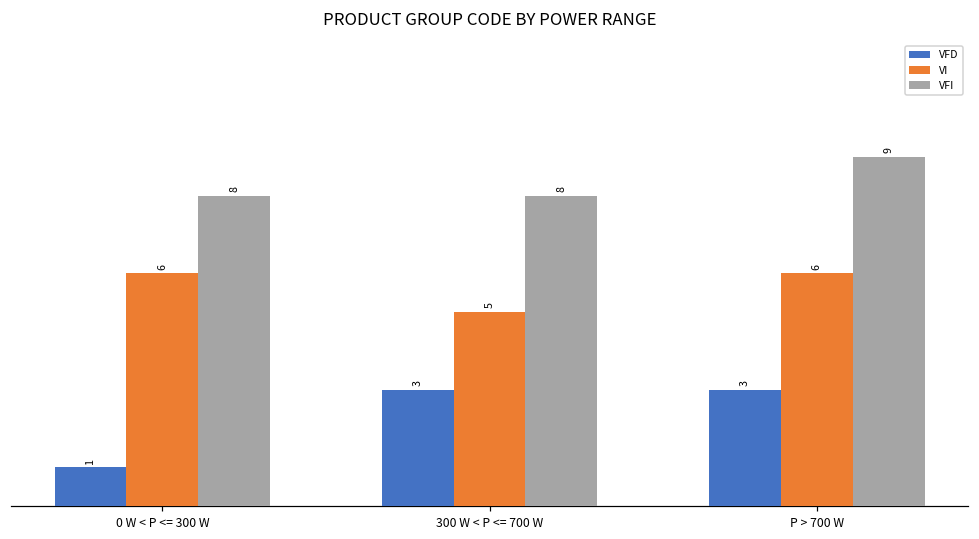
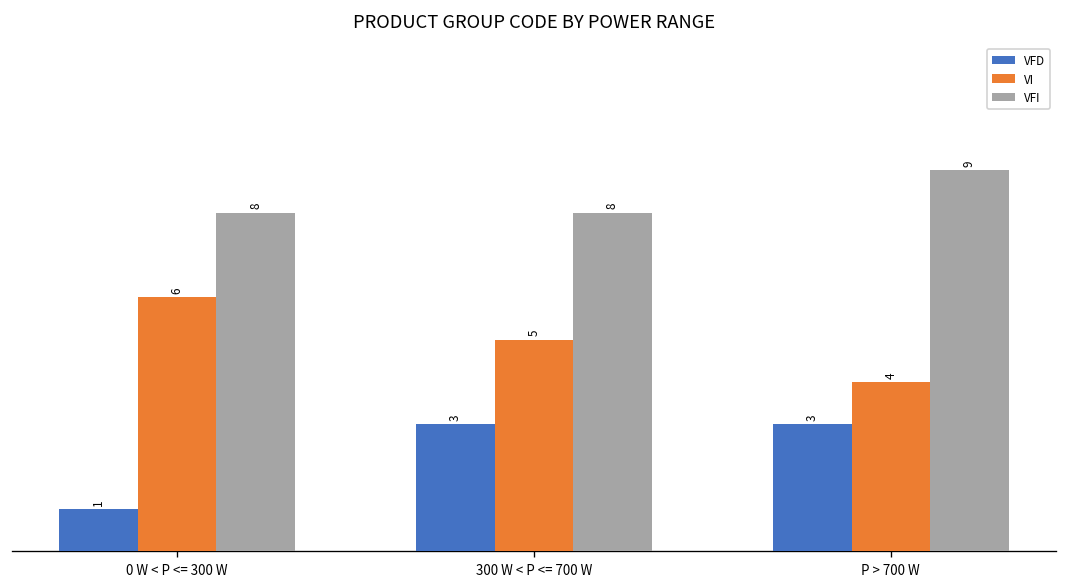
VI, P > 700 W: 6 -> 4
